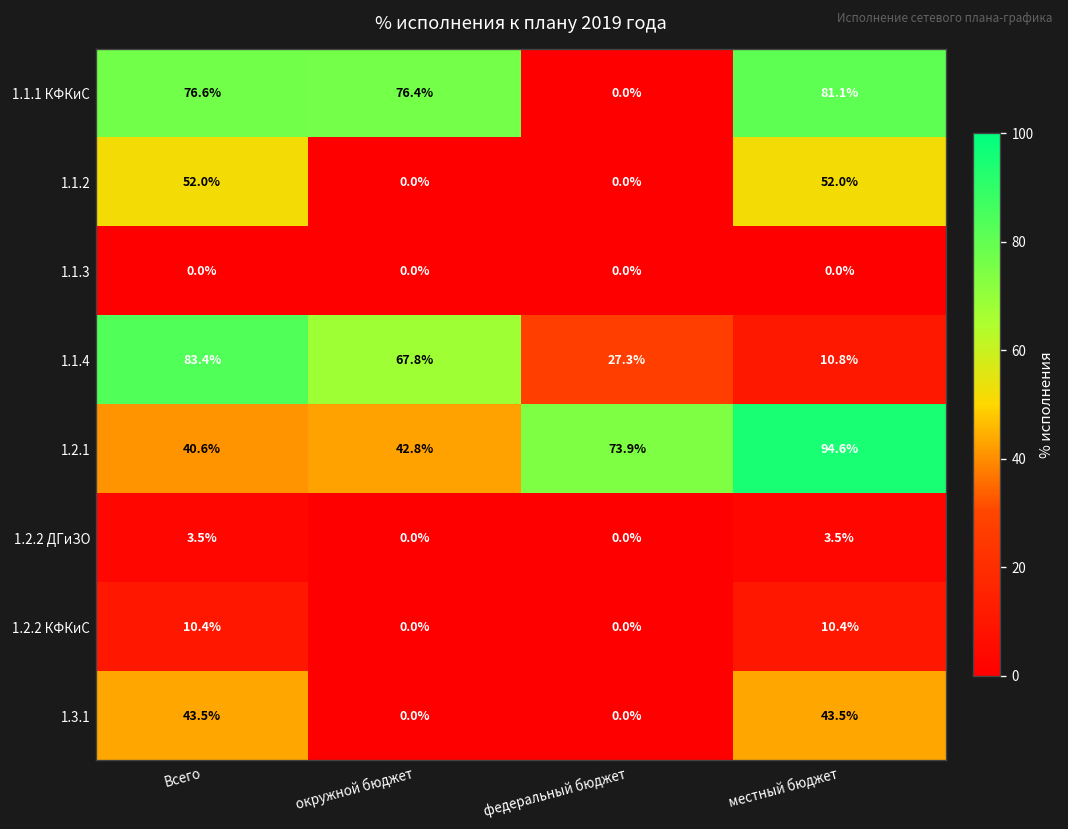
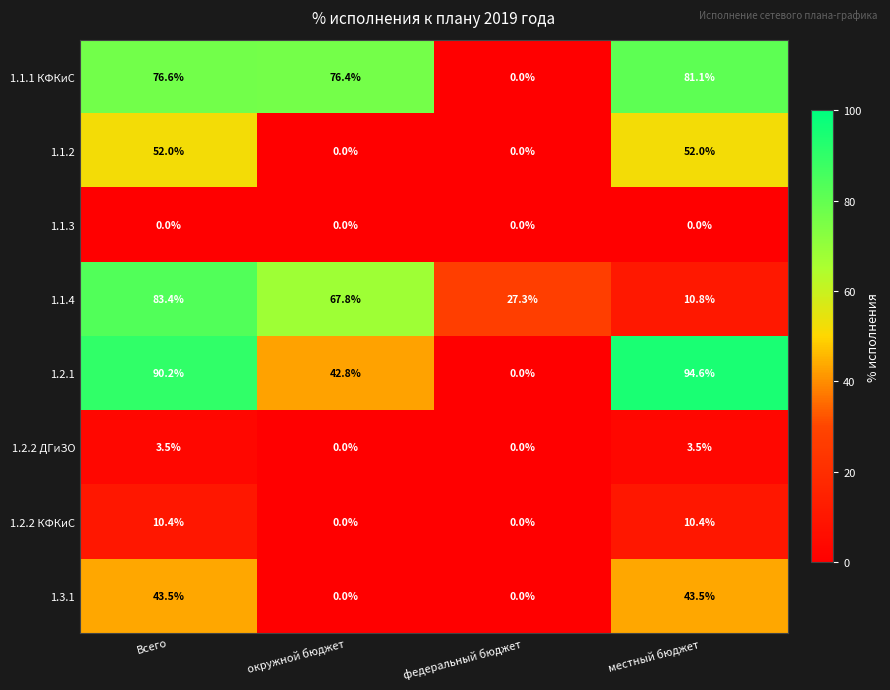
1.2.1, Всего: 40.6% -> 90.2%
1.2.1, федеральный бюджет: 73.9% -> 0.0%
